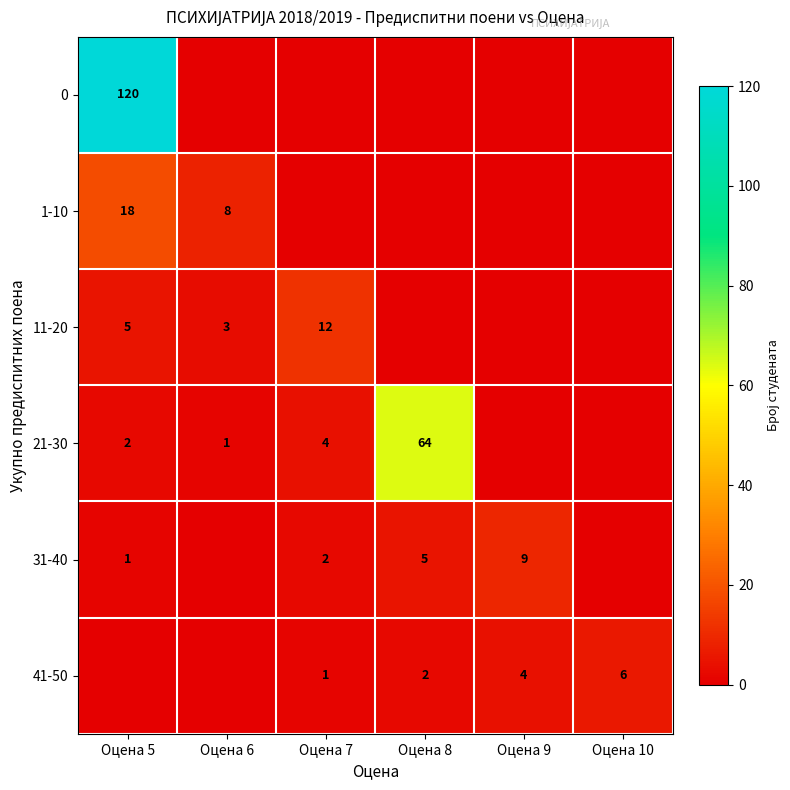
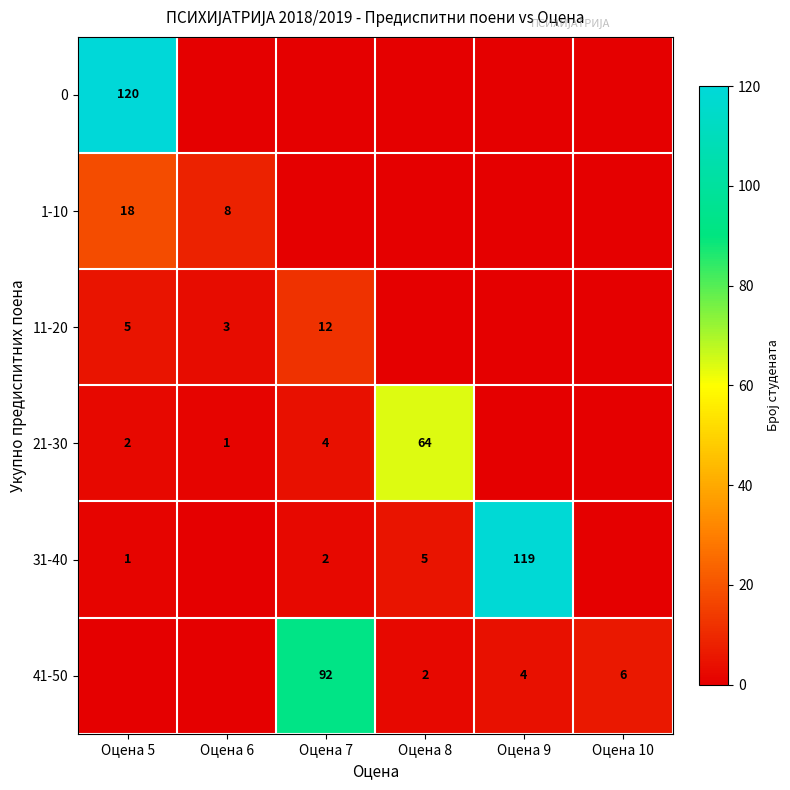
31-40, Оцена 9: 9 -> 119
41-50, Оцена 7: 1 -> 92
